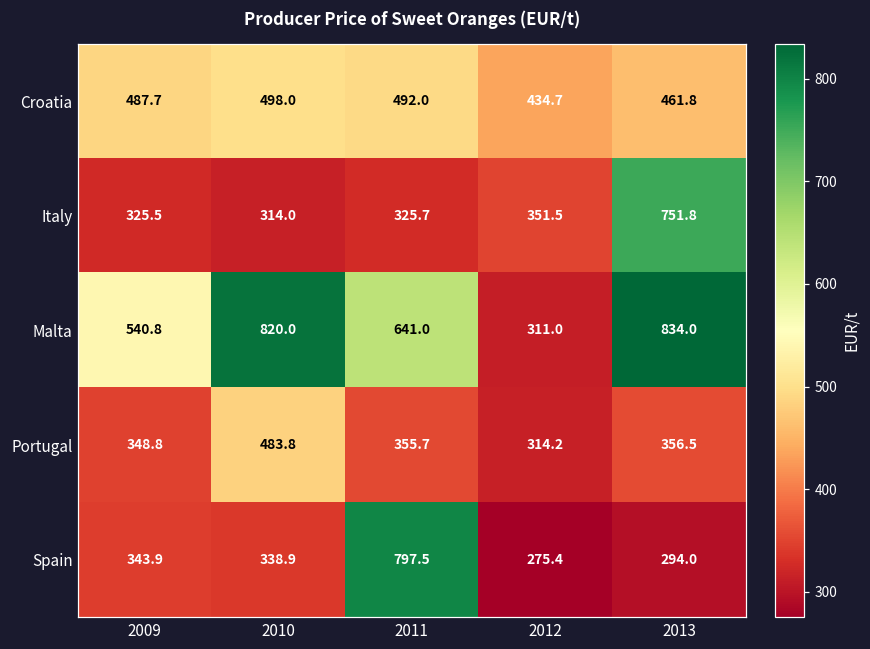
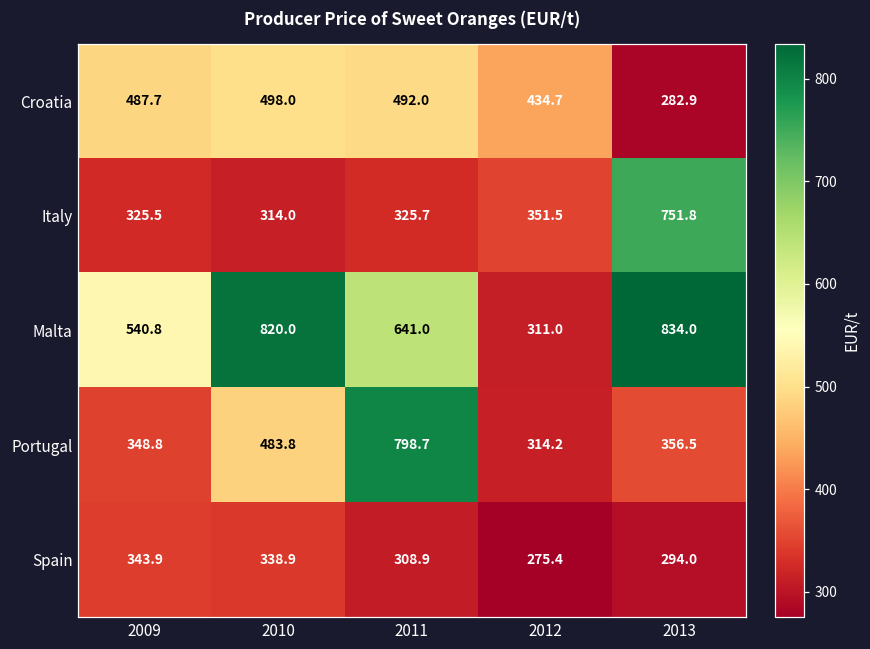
Croatia, 2013: 461.8 -> 282.9
Portugal, 2011: 355.7 -> 798.7
Spain, 2011: 797.5 -> 308.9
